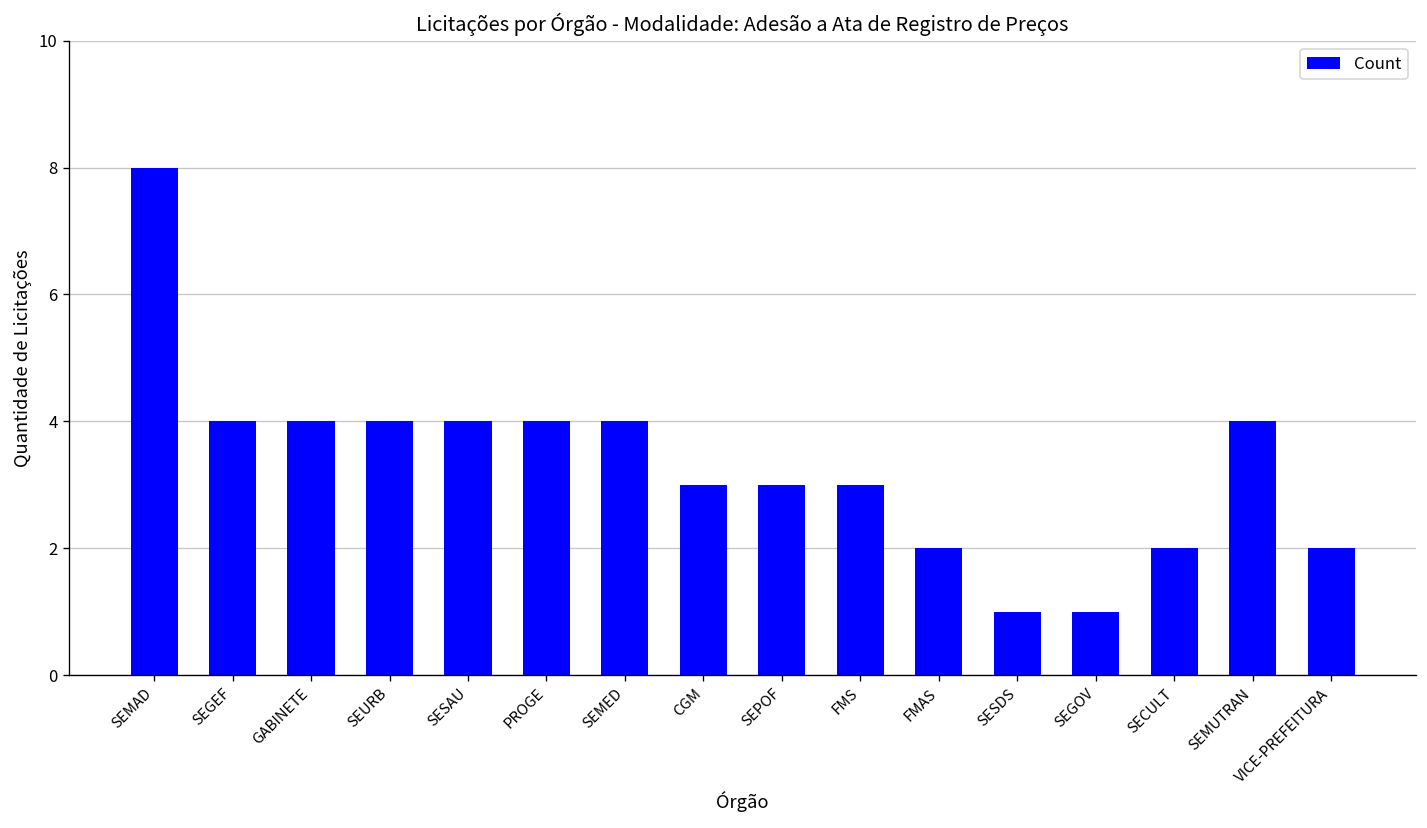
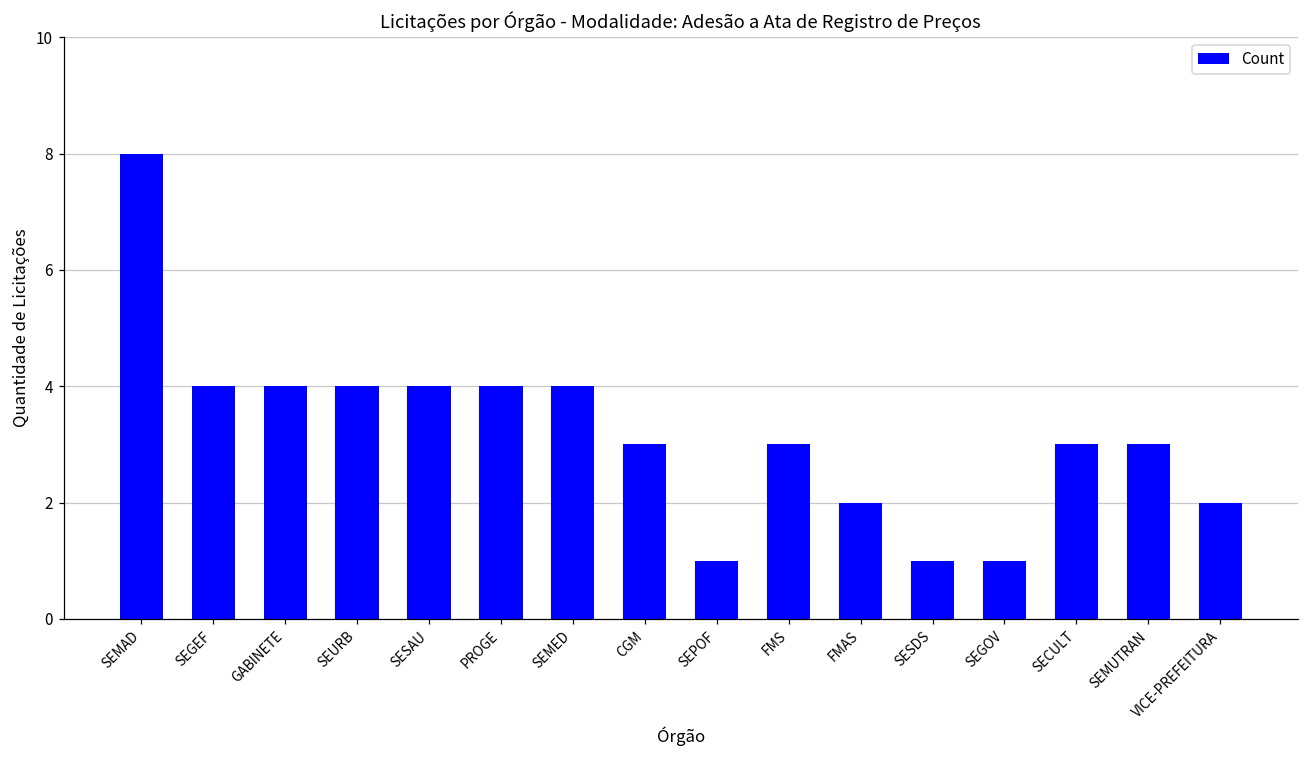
SEPOF: 3 -> 1
SECULT: 2 -> 3
SEMUTRAN: 4 -> 3
